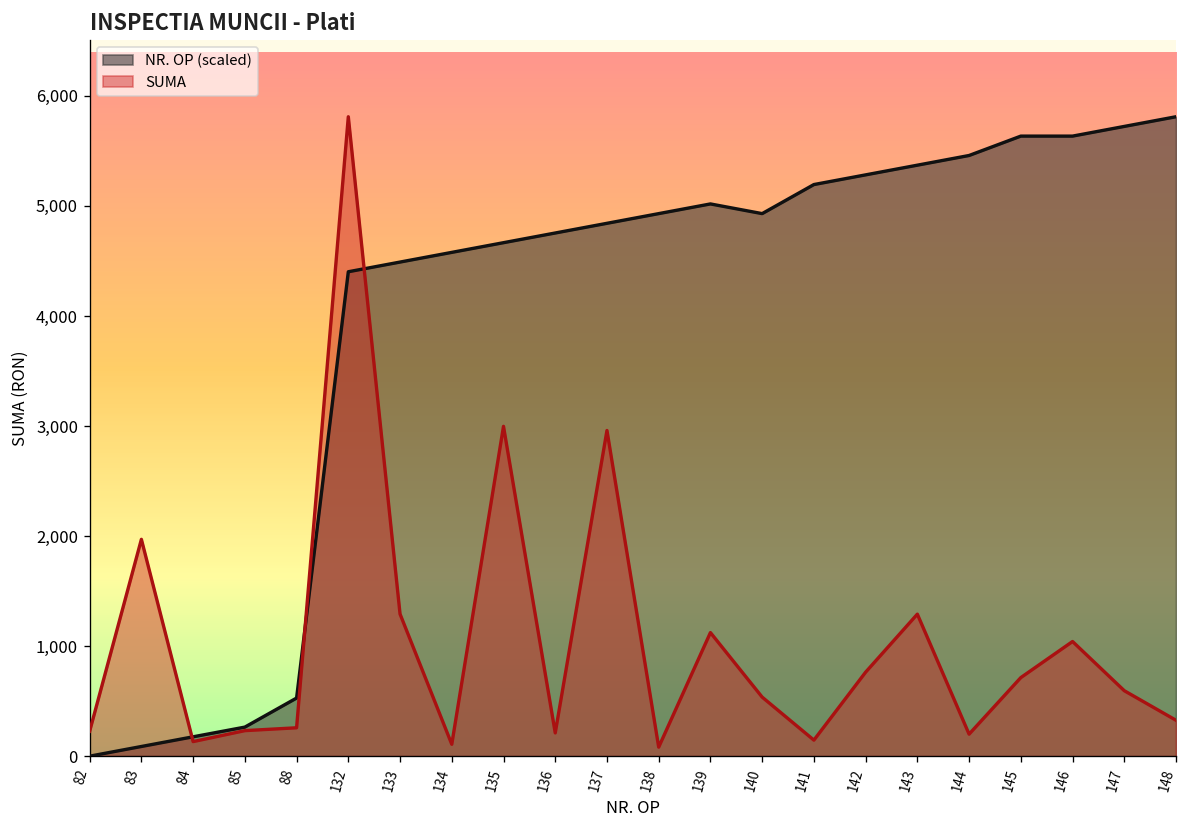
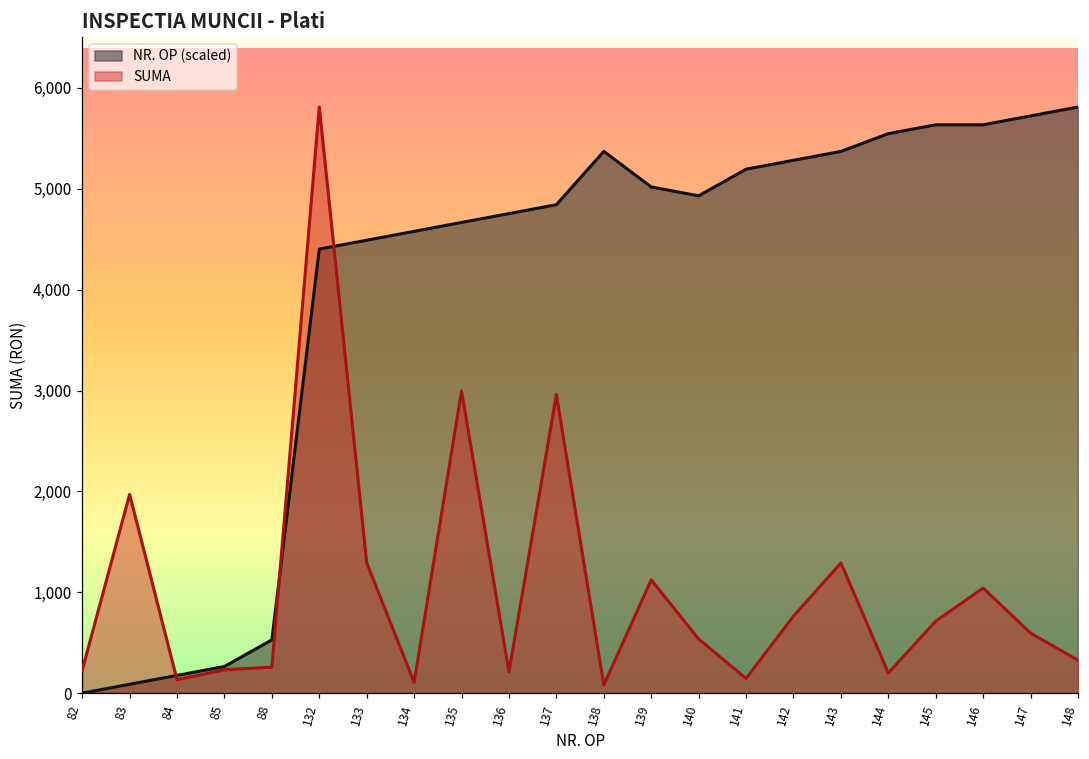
NR. OP (scaled), 138: 4,900 -> 5,400
NR. OP (scaled), 144: 5,460 -> 5,550
